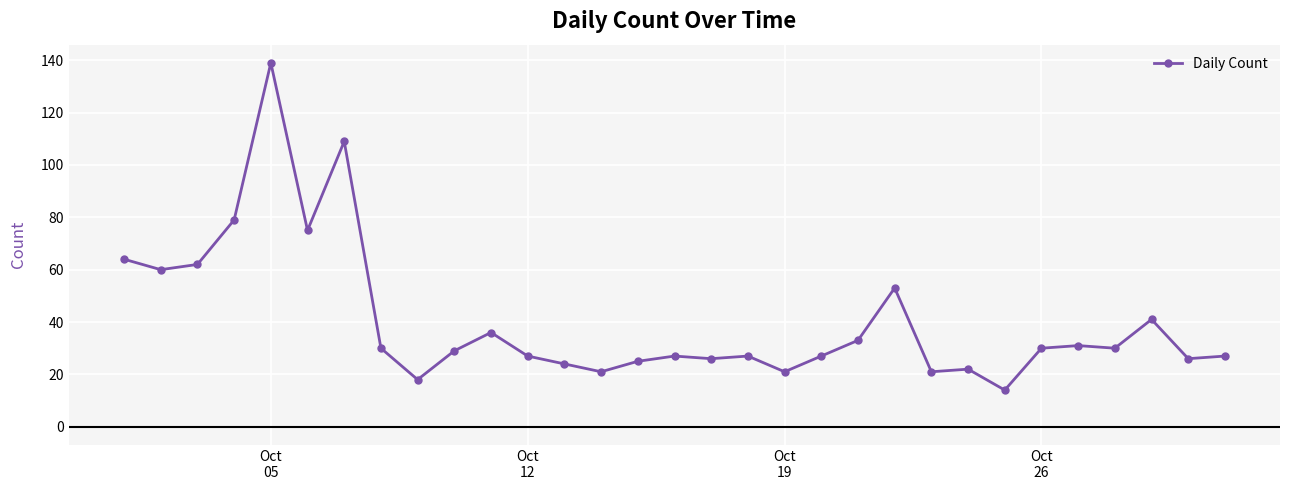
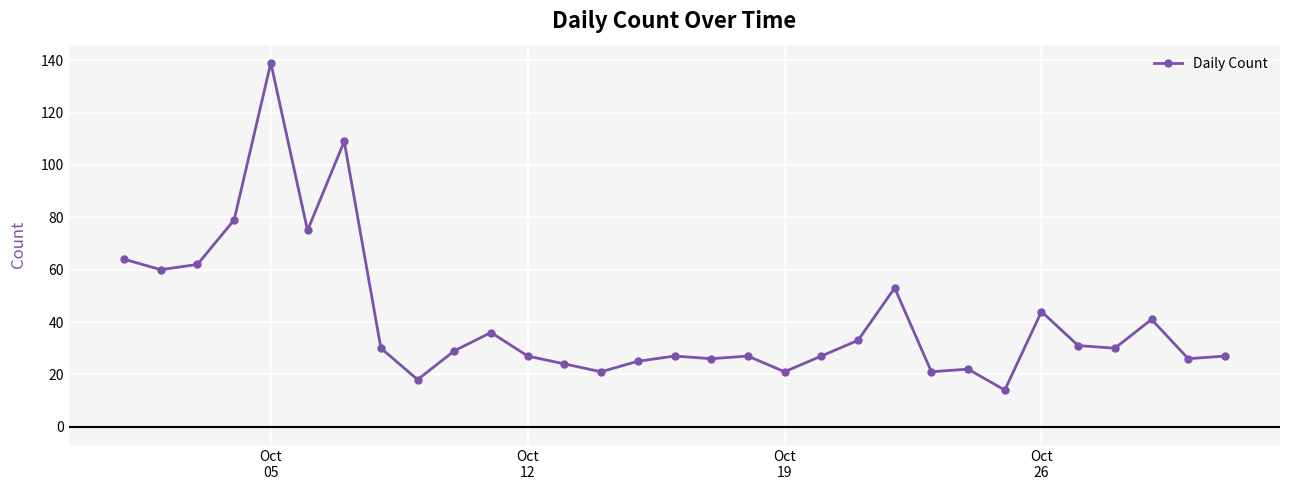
Oct 26: 30 -> 44
